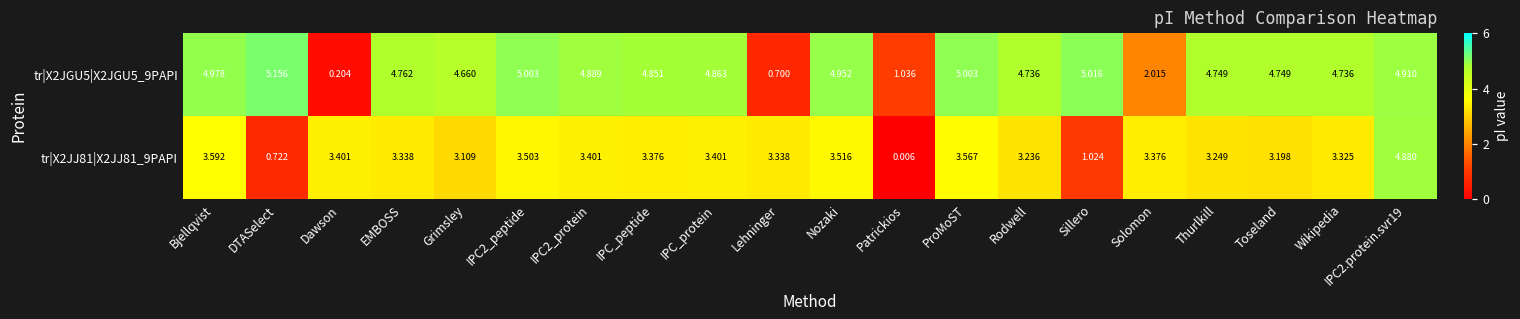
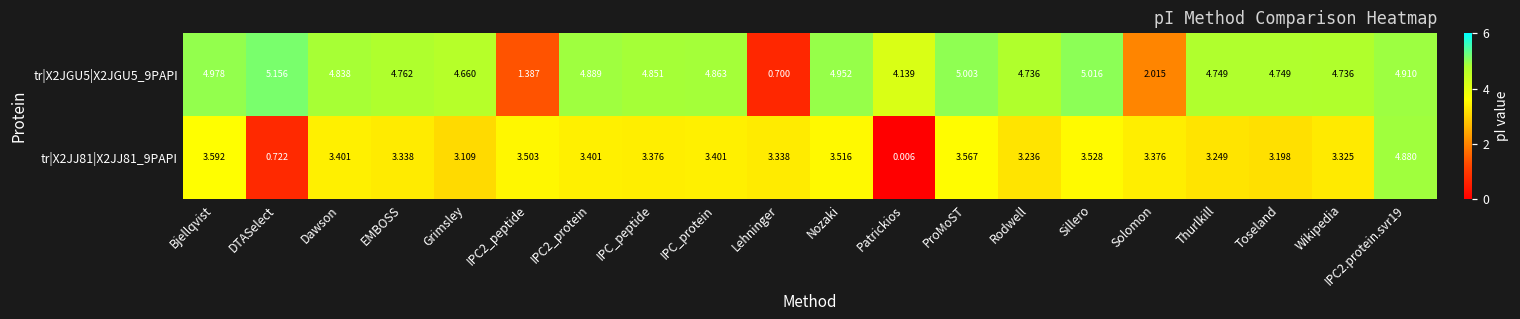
tr|X2JGU5|X2JGU5_9PAPI, Dawson: 0.204 -> 4.838
tr|X2JGU5|X2JGU5_9PAPI, IPC2_peptide: 5.003 -> 1.387
tr|X2JGU5|X2JGU5_9PAPI, Patrickios: 1.036 -> 4.139
tr|X2JJ81|X2JJ81_9PAPI, Sillero: 1.024 -> 3.528
